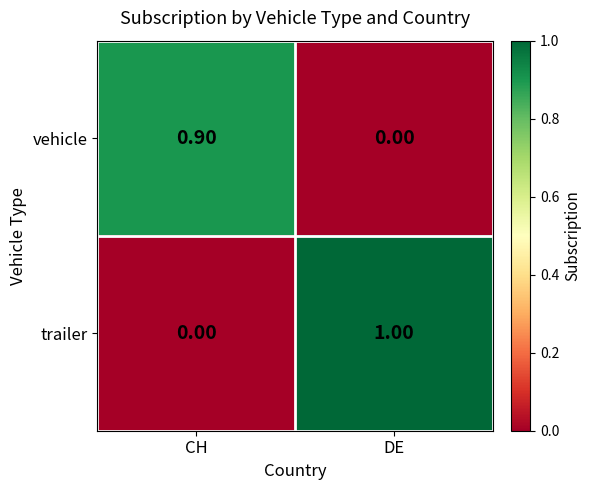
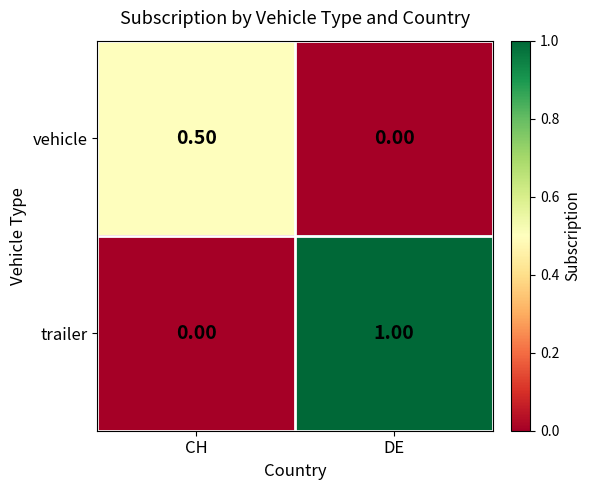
vehicle, CH: 0.90 -> 0.50
